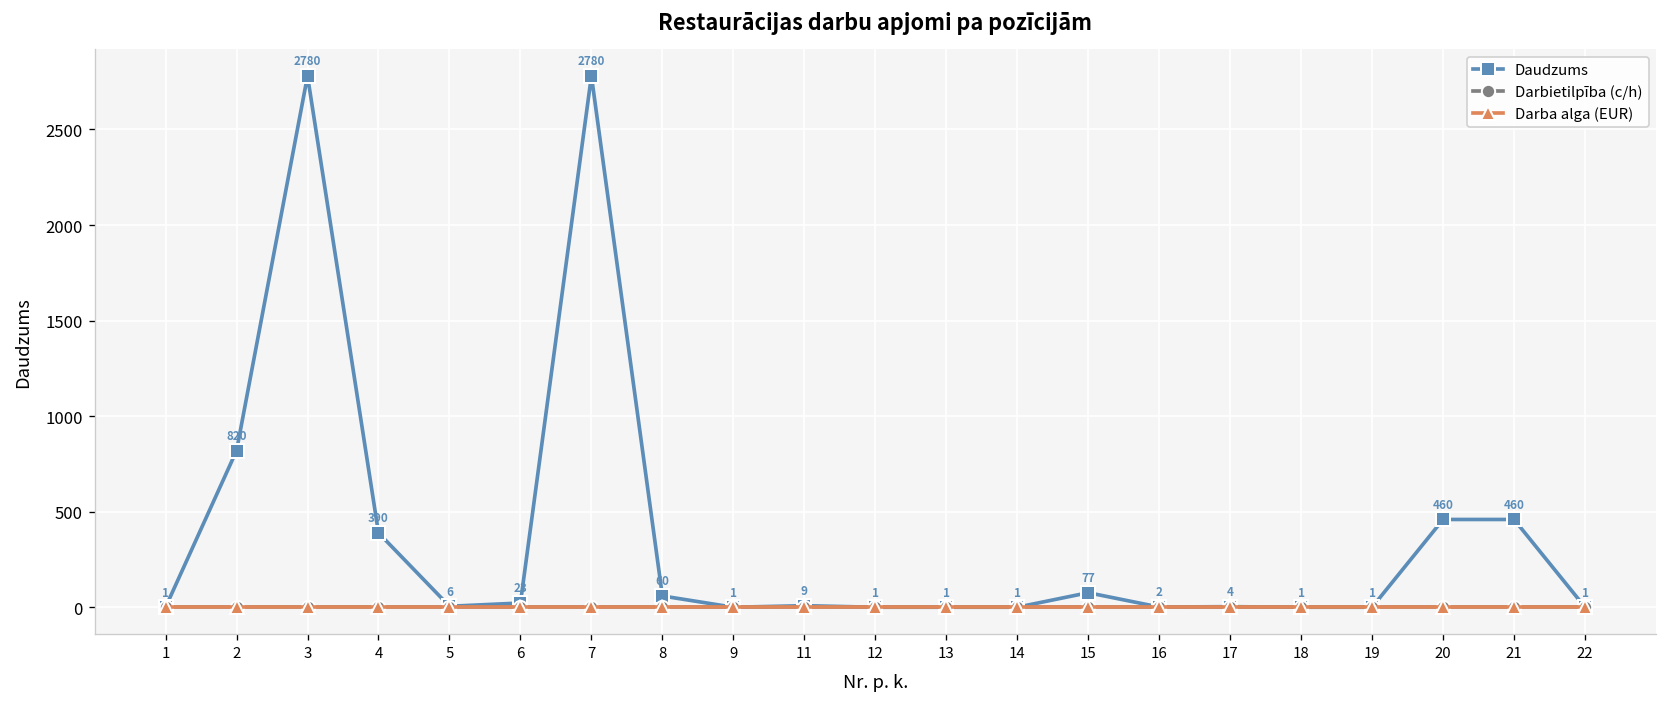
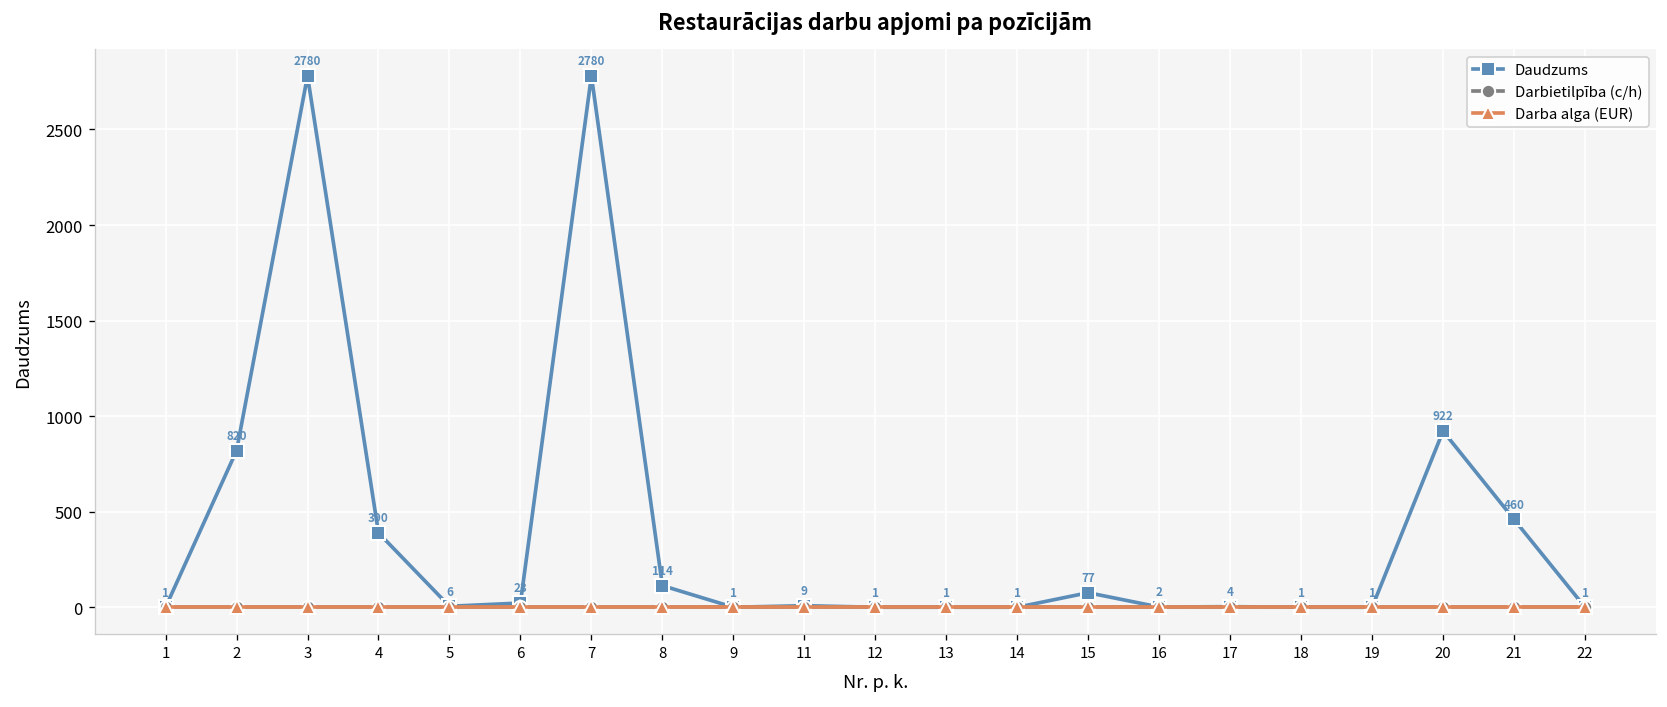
Daudzums, 8: 60 -> 114
Daudzums, 20: 460 -> 922
